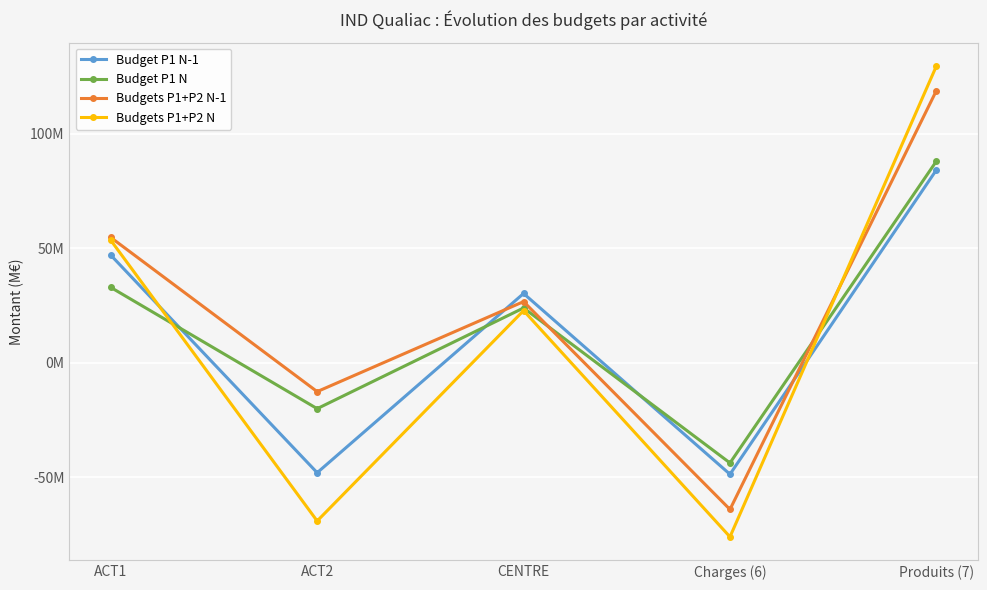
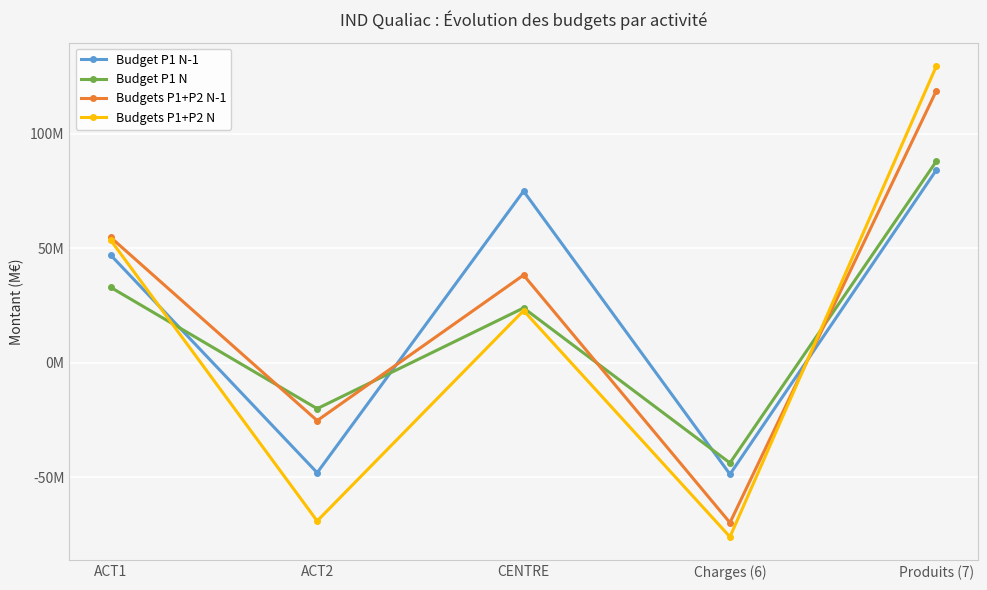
Budgets P1+P2 N-1, ACT2: -13000000 -> -25000000
Budget P1 N-1, CENTRE: 30000000 -> 75000000
Budgets P1+P2 N-1, CENTRE: 27000000 -> 38000000
Budgets P1+P2 N-1, Charges (6): -64000000 -> -70000000
